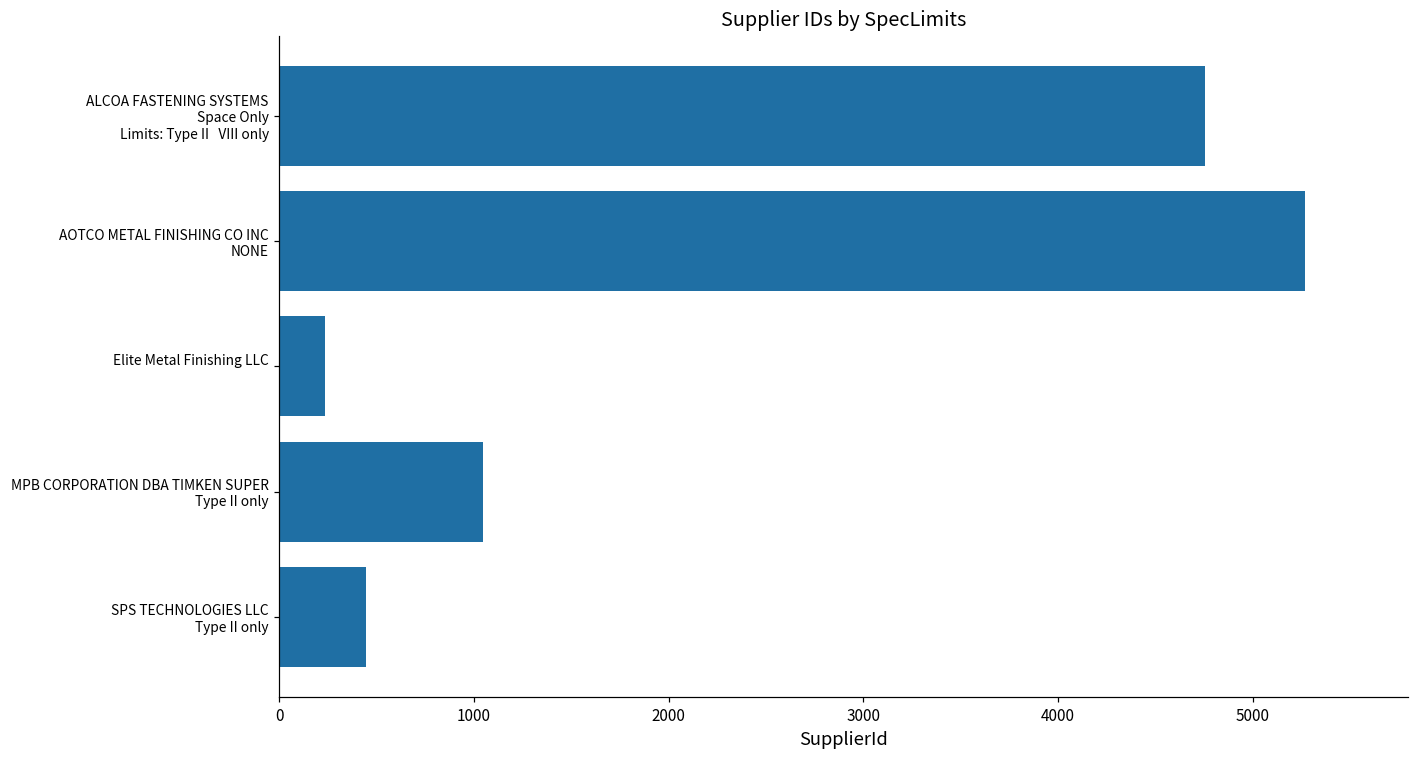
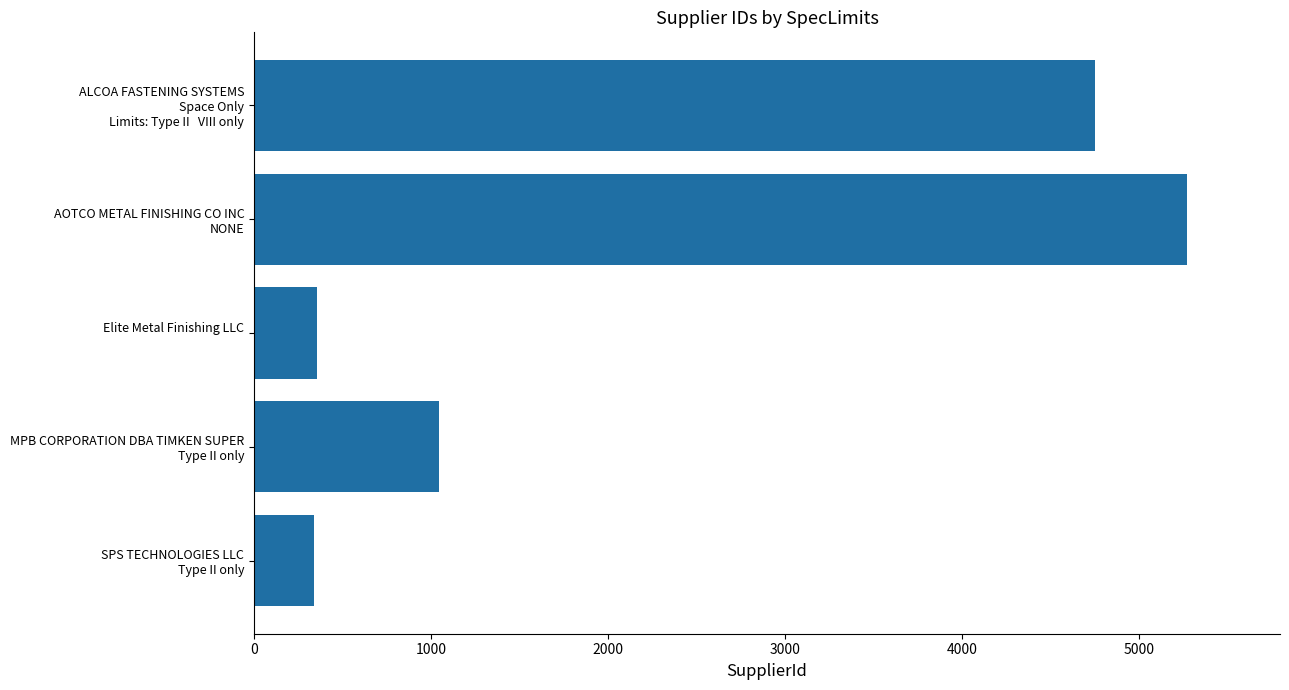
Elite Metal Finishing LLC: 230 -> 360
SPS TECHNOLOGIES LLC Type II only: 450 -> 340
